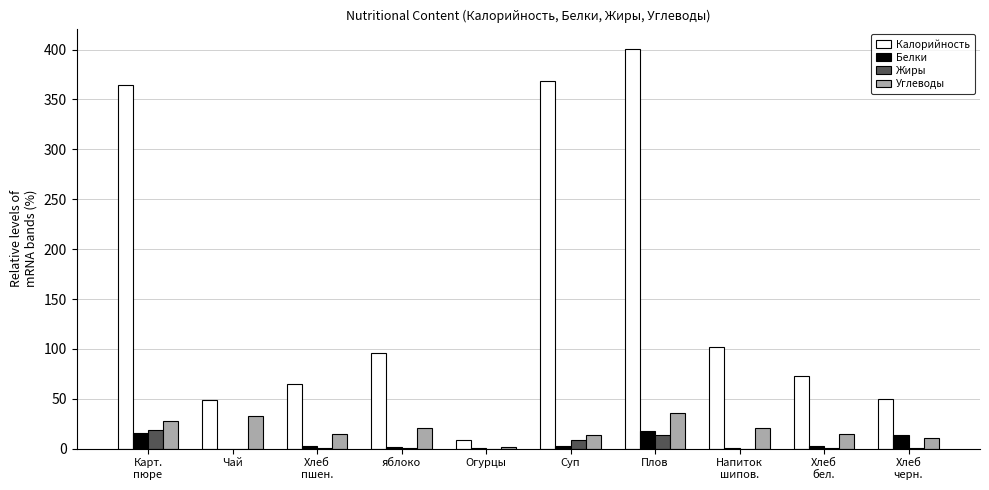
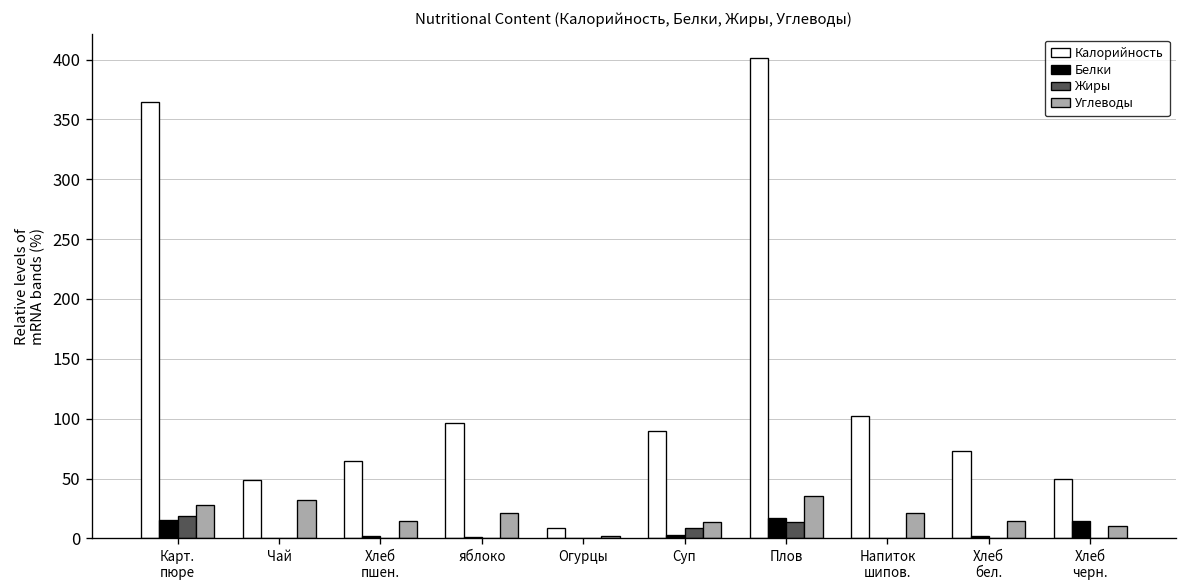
Калорийность, Суп: 370 -> 90
